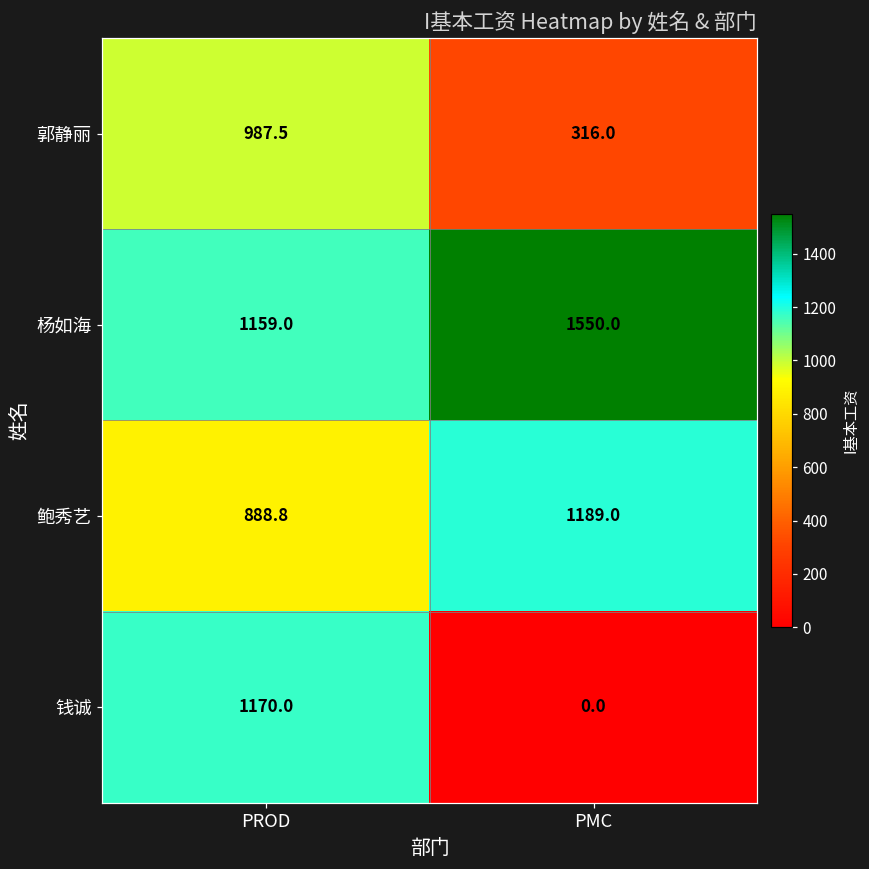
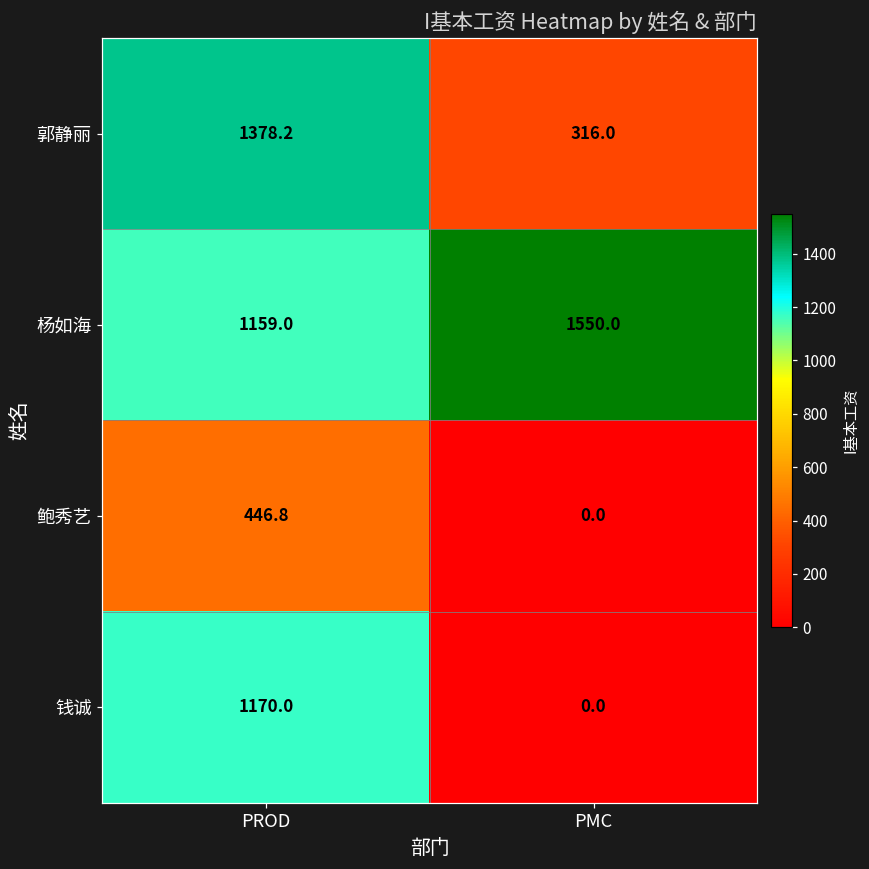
郭静丽, PROD: 987.5 -> 1378.2
鲍秀艺, PROD: 888.8 -> 446.8
鲍秀艺, PMC: 1189.0 -> 0.0
